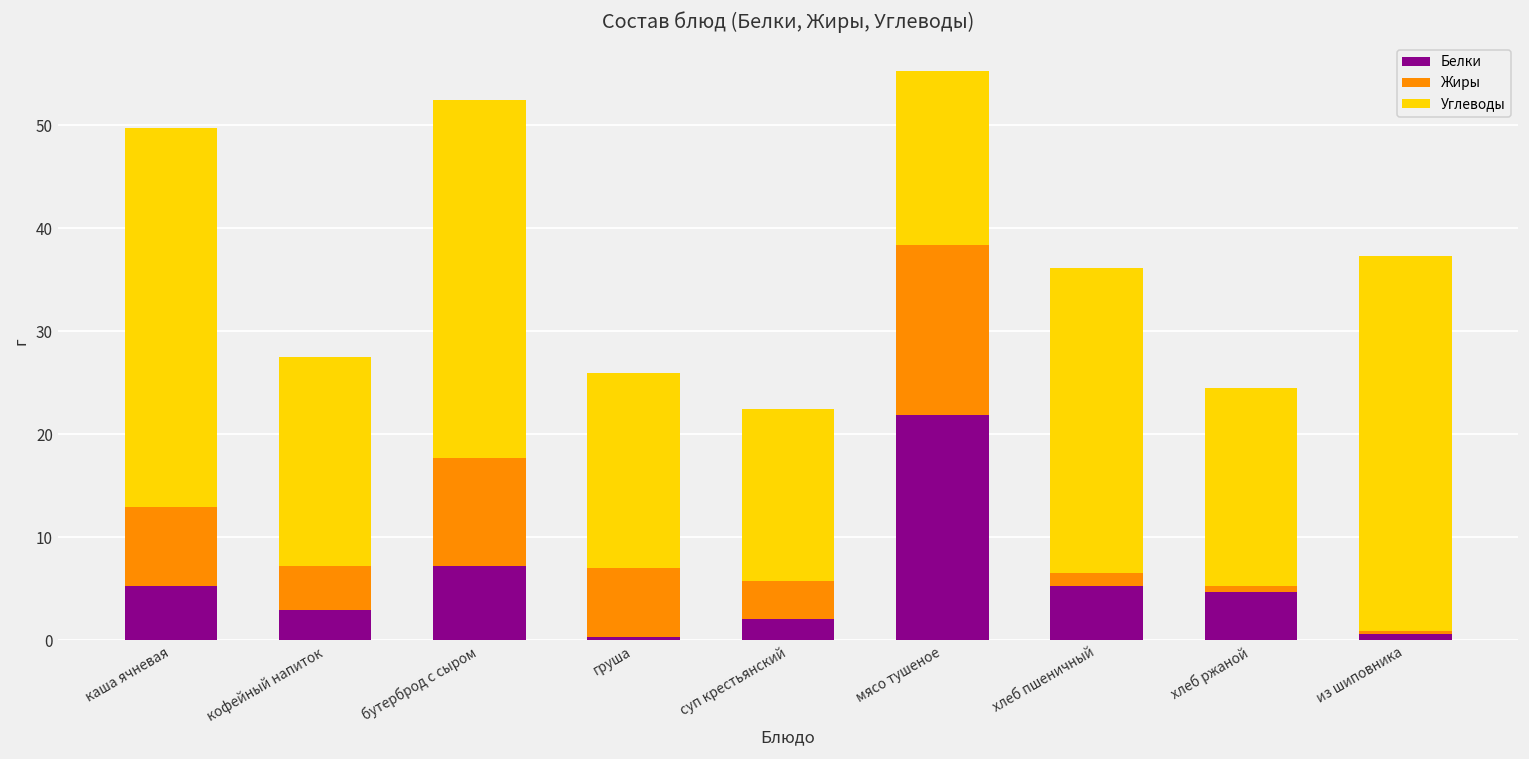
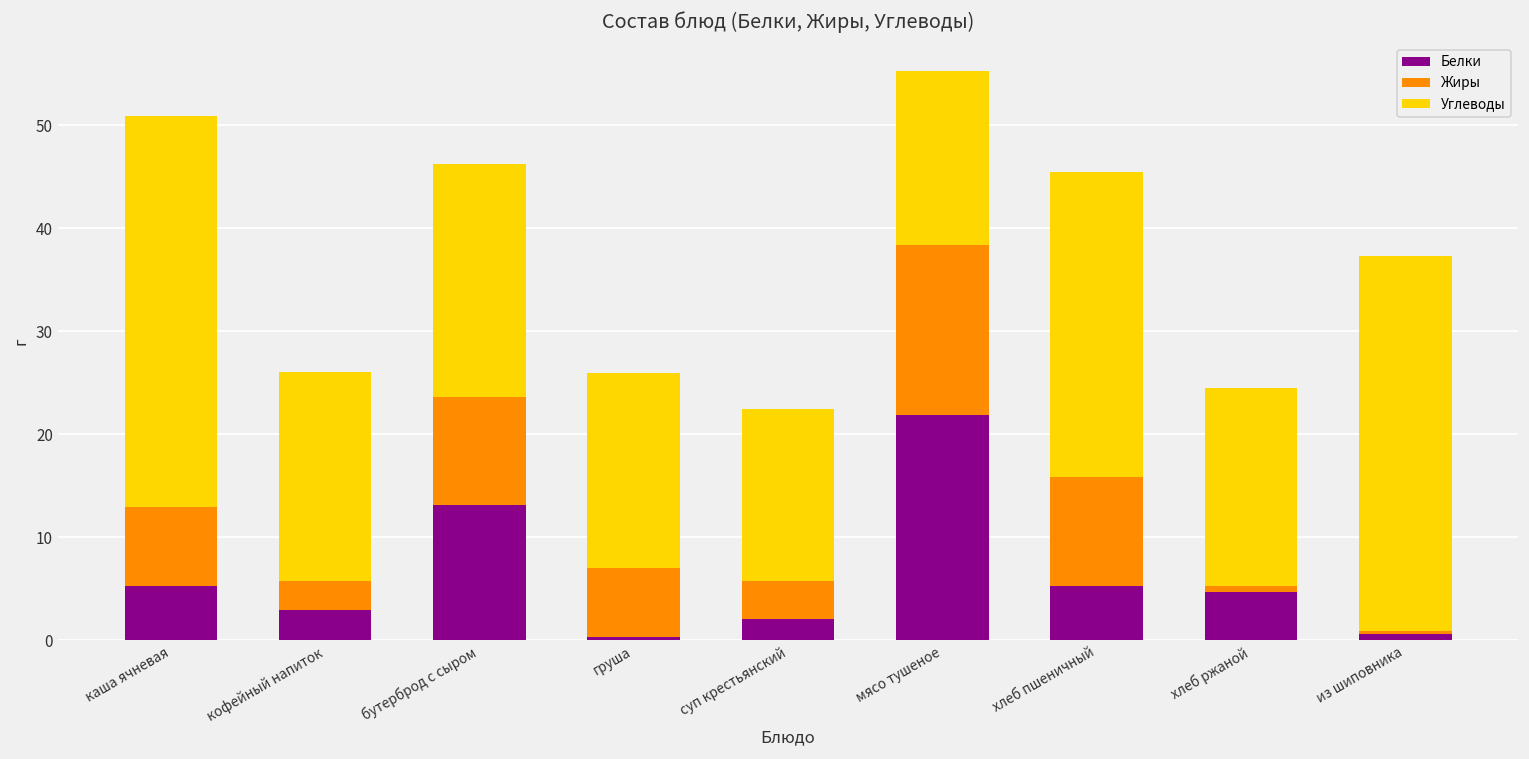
Углеводы, каша ячневая: 37 -> 38
Жиры, кофейный напиток: 4 -> 3
Белки, бутерброд с сыром: 7 -> 13
Углеводы, бутерброд с сыром: 35 -> 23
Жиры, хлеб пшеничный: 1 -> 11
